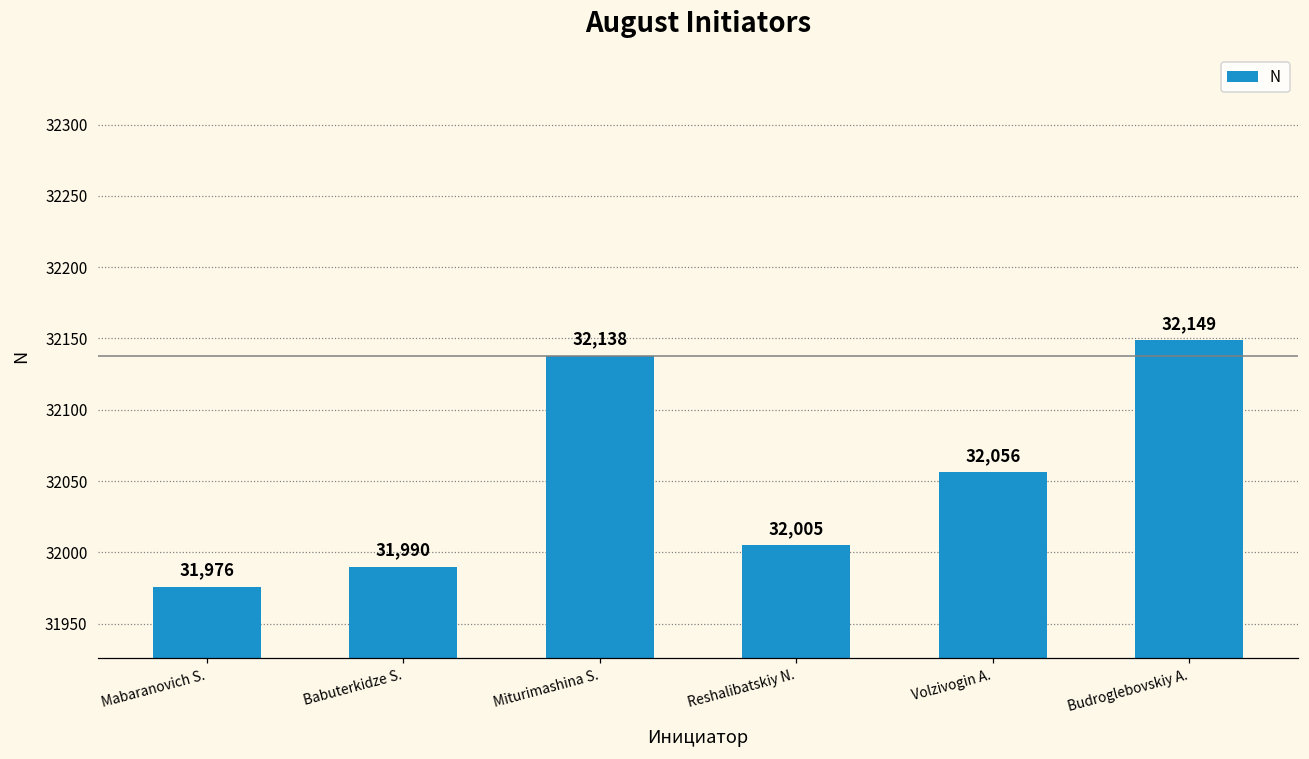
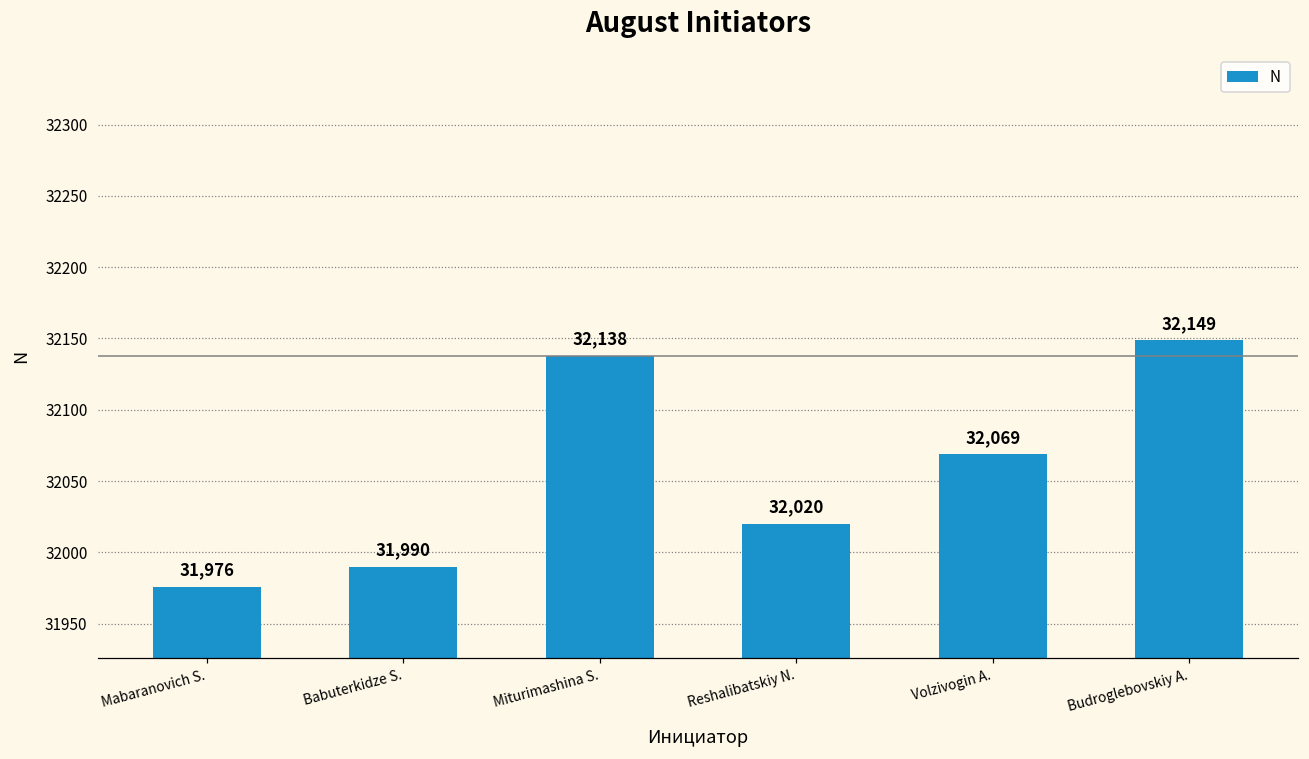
Reshalibatskiy N.: 32,005 -> 32,020
Volzivogin A.: 32,056 -> 32,069
